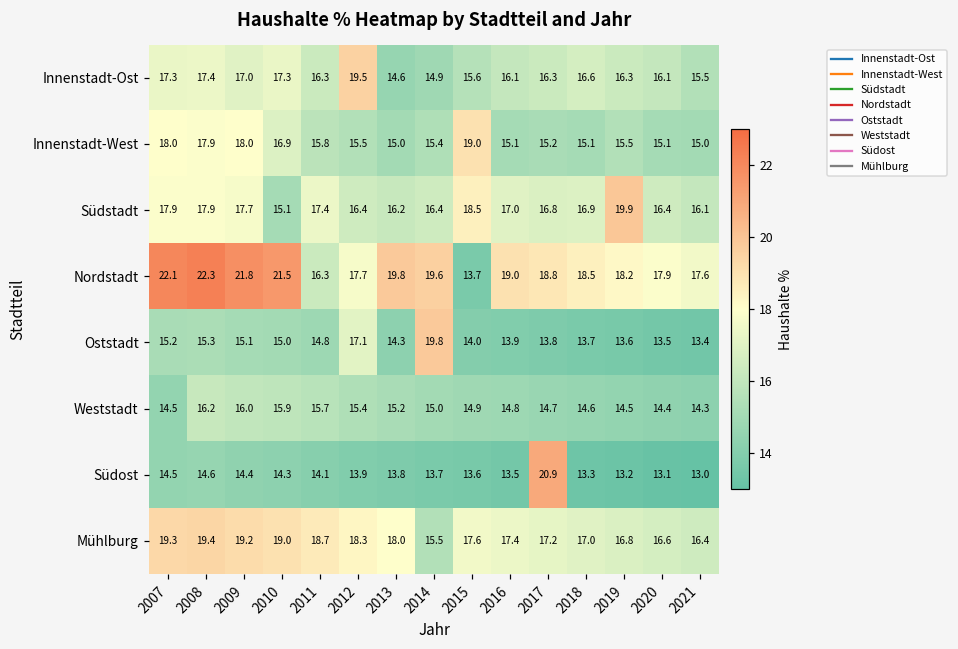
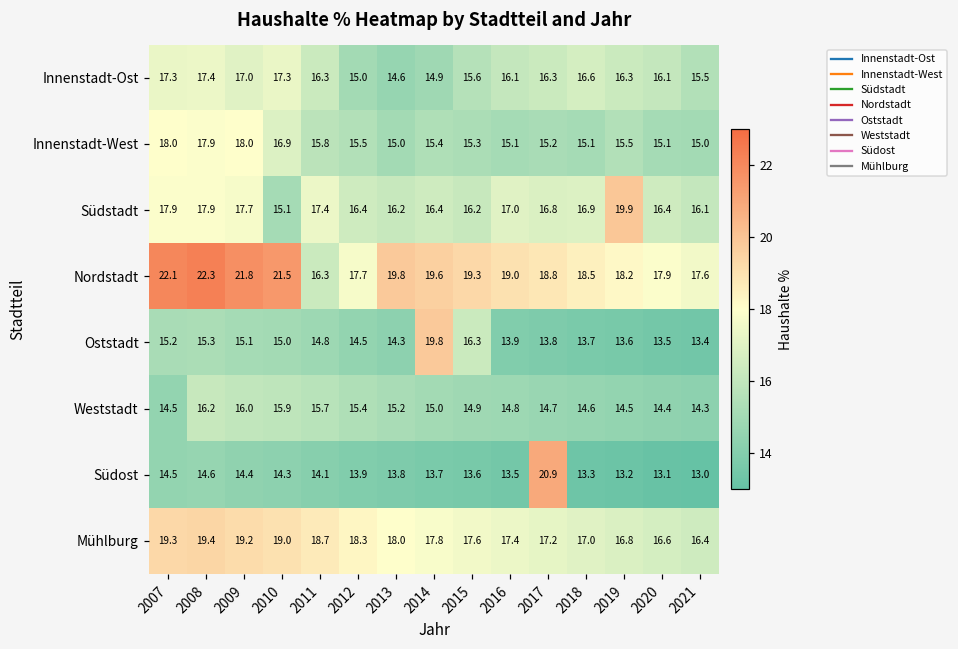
Innenstadt-Ost, 2012: 19.5 -> 15.0
Innenstadt-West, 2015: 19.0 -> 15.3
Südstadt, 2015: 18.5 -> 16.2
Nordstadt, 2015: 13.7 -> 19.3
Oststadt, 2012: 17.1 -> 14.5
Oststadt, 2015: 14.0 -> 16.3
Mühlburg, 2014: 15.5 -> 17.8
